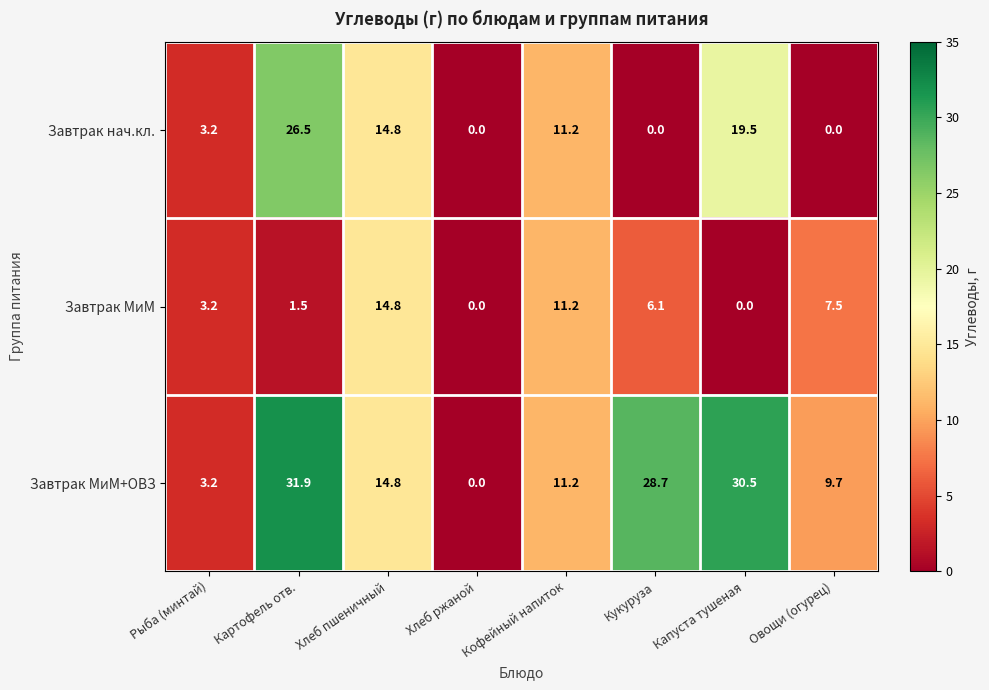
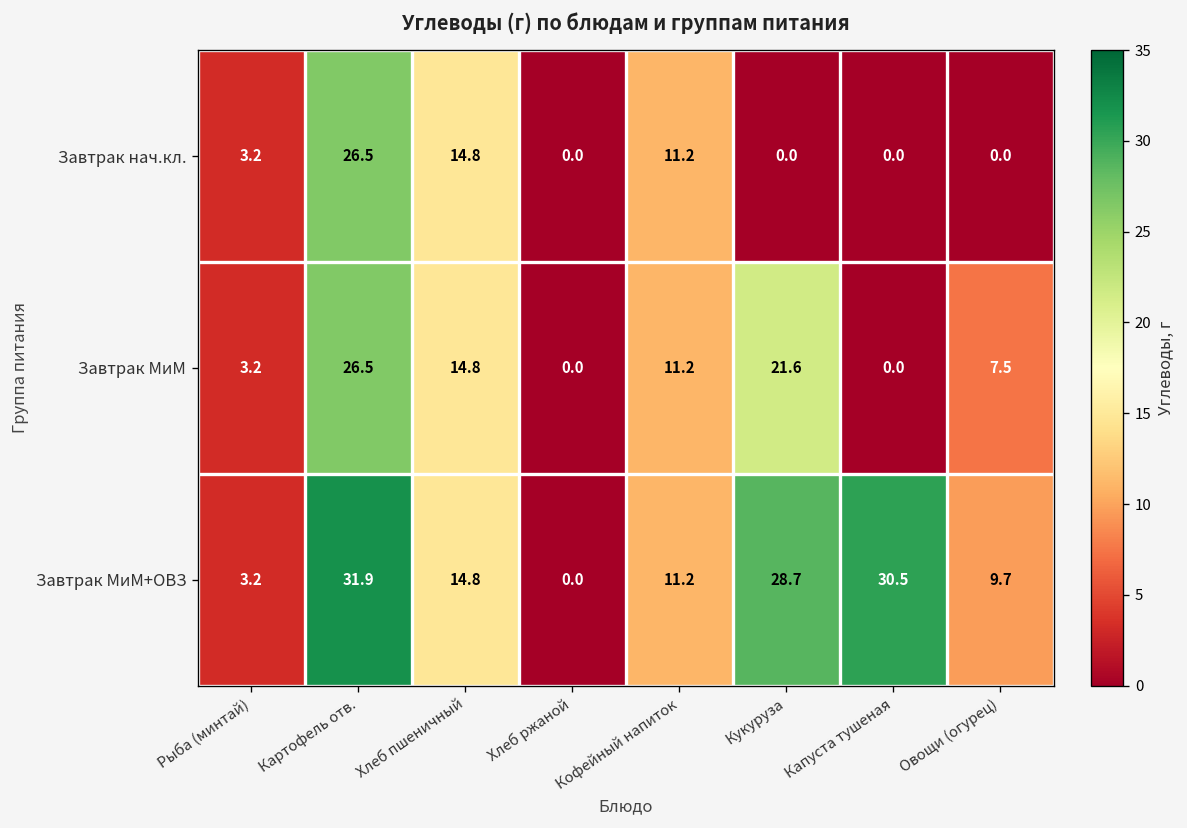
Завтрак нач.кл., Капуста тушеная: 19.5 -> 0.0
Завтрак МиМ, Картофель отв.: 1.5 -> 26.5
Завтрак МиМ, Кукуруза: 6.1 -> 21.6
